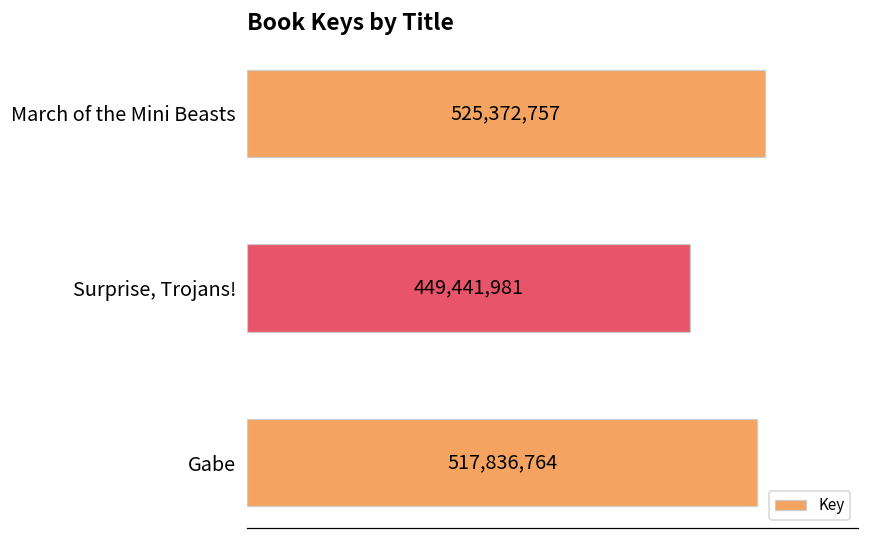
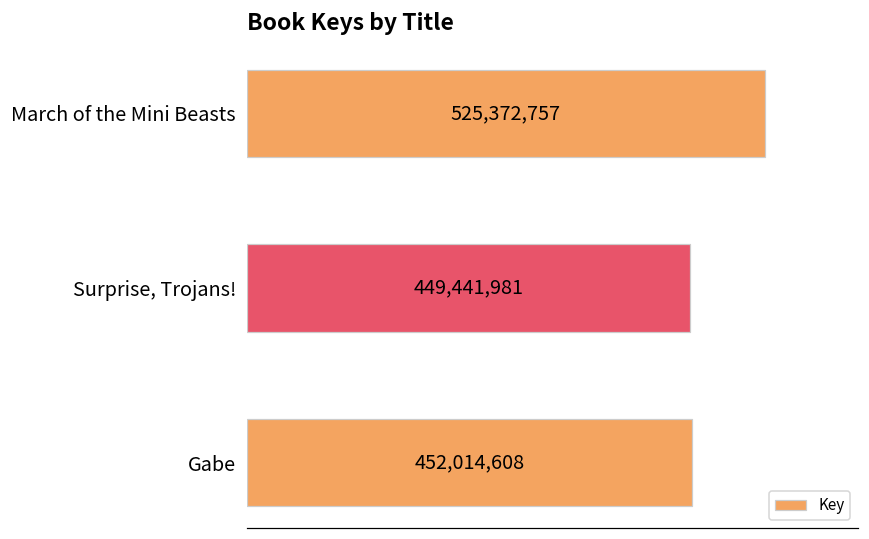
Gabe: 517,836,764 -> 452,014,608
